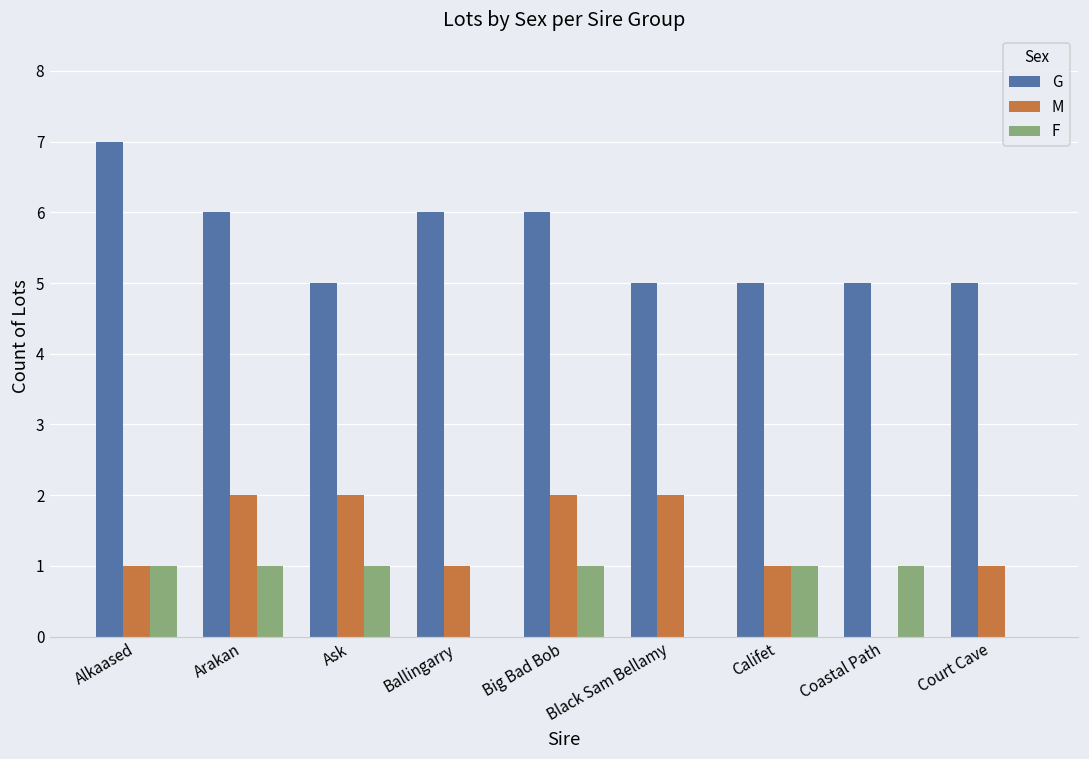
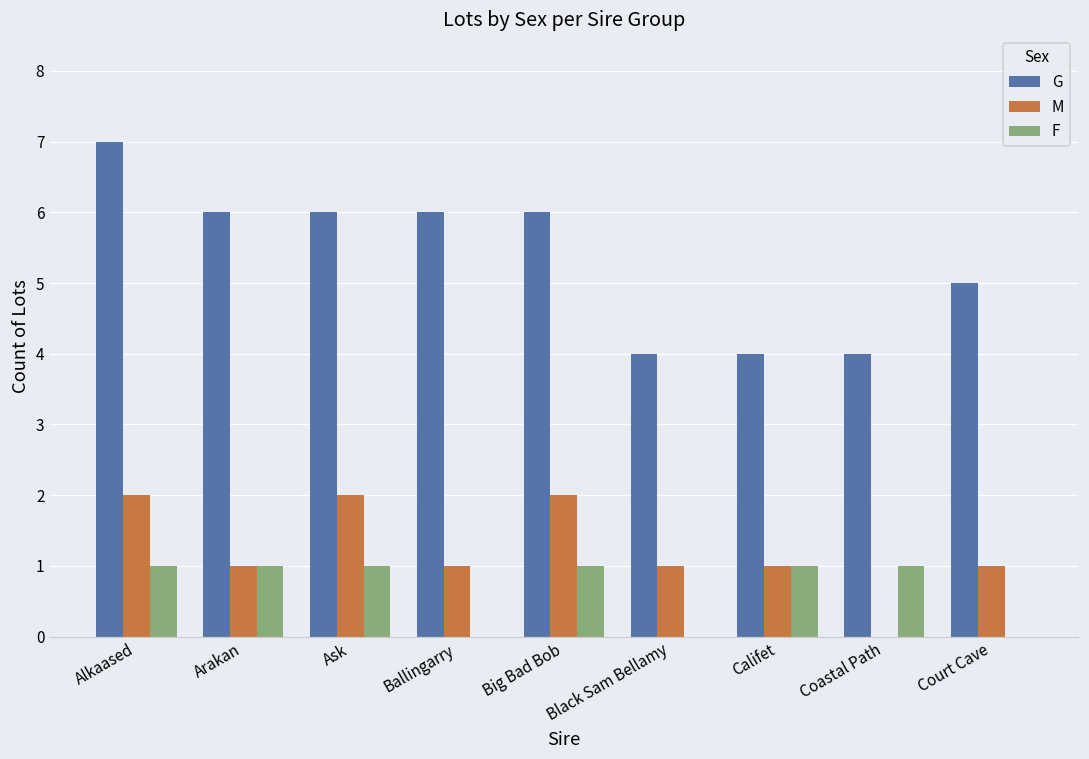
M, Alkaased: 1 -> 2
M, Arakan: 2 -> 1
G, Ask: 5 -> 6
G, Black Sam Bellamy: 5 -> 4
M, Black Sam Bellamy: 2 -> 1
G, Califet: 5 -> 4
G, Coastal Path: 5 -> 4
